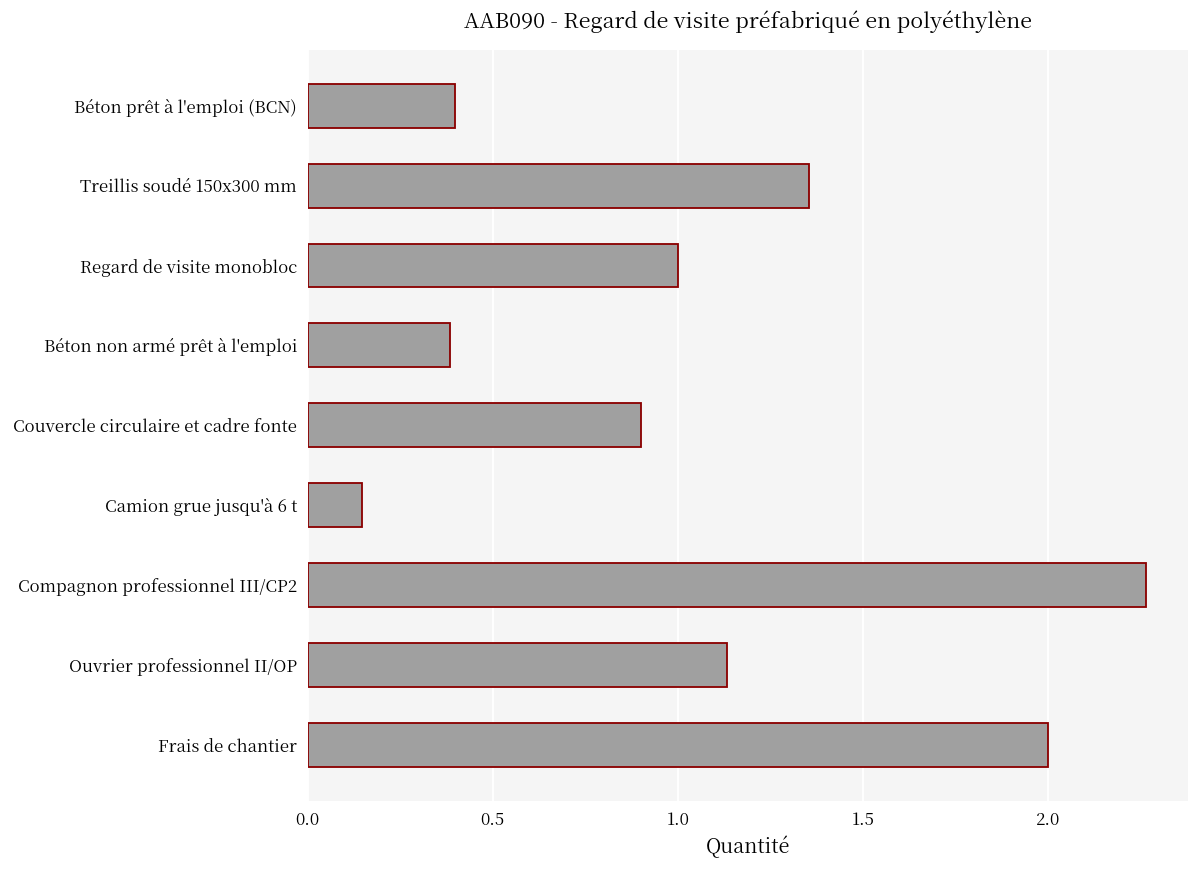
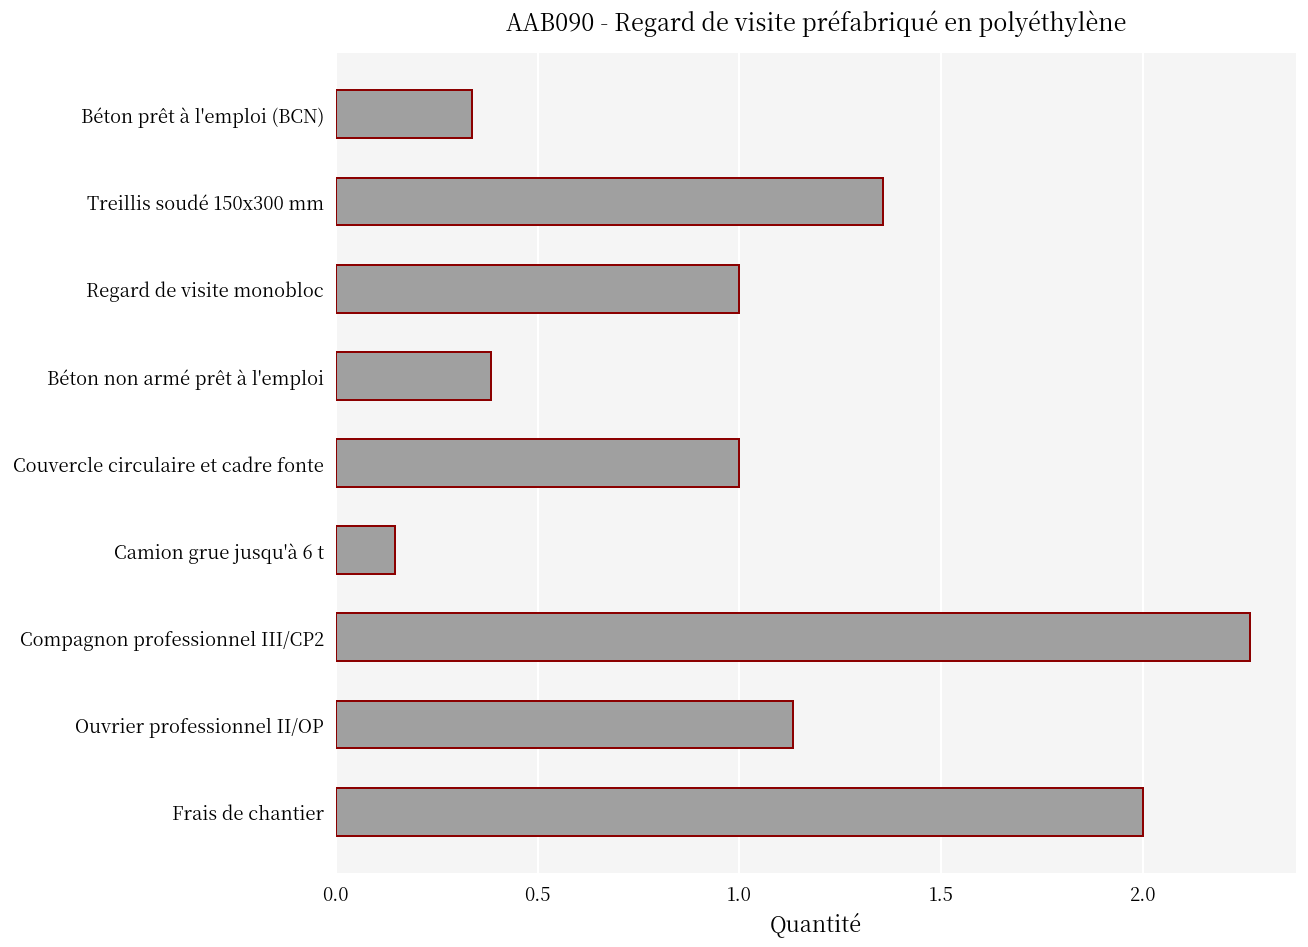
Béton prêt à l'emploi (BCN): 0.40 -> 0.34
Couvercle circulaire et cadre fonte: 0.9 -> 1.0
